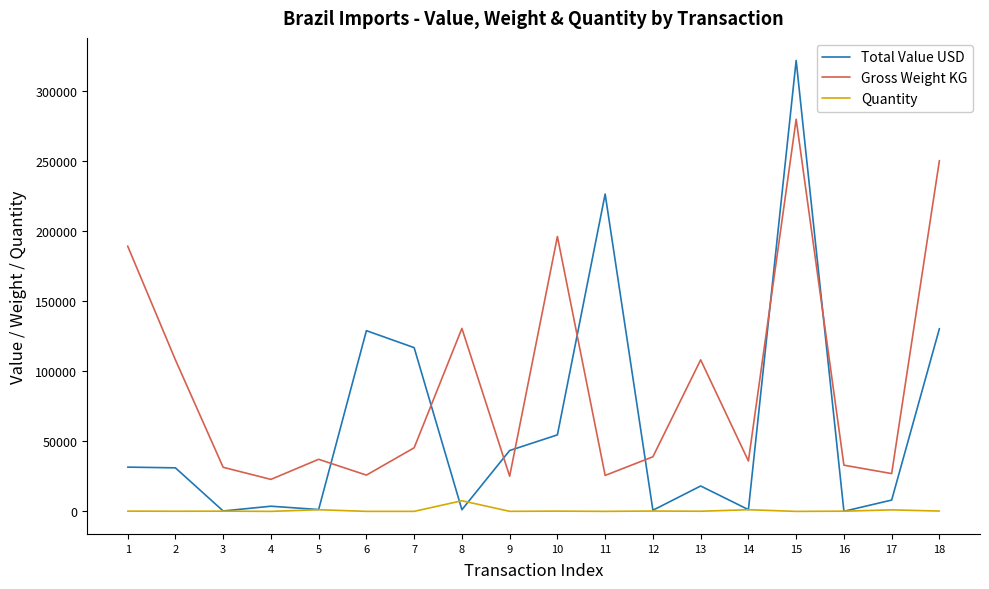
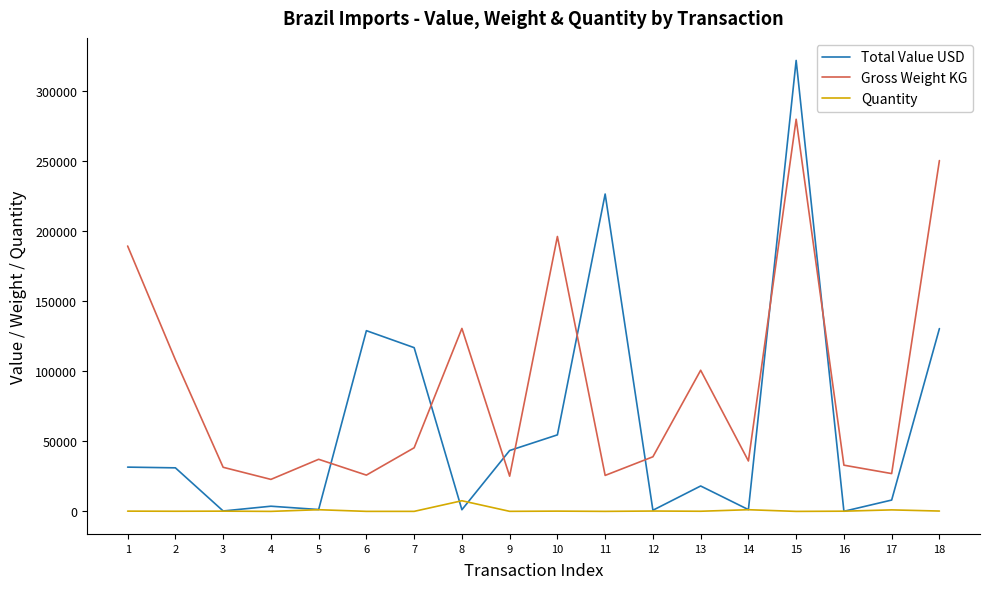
Gross Weight KG, 13: 108000 -> 101000
